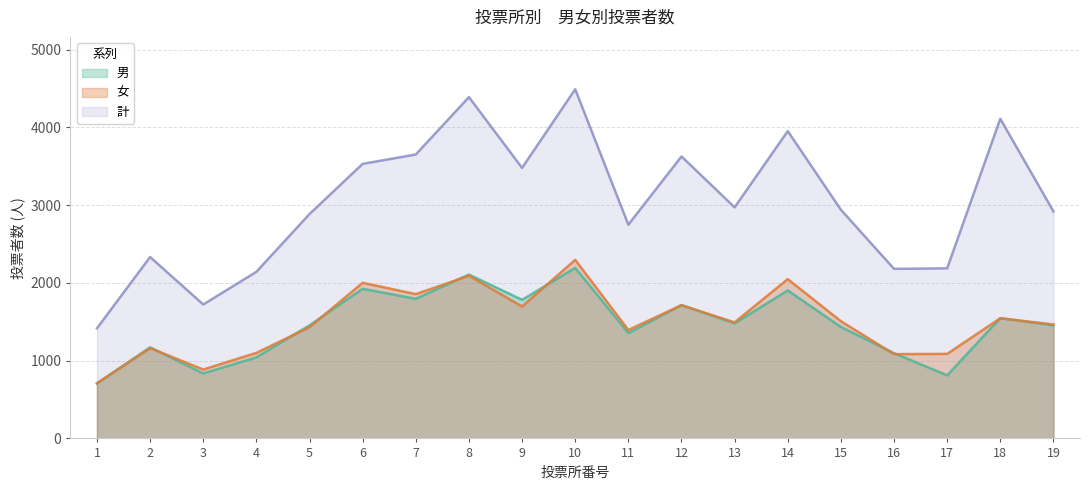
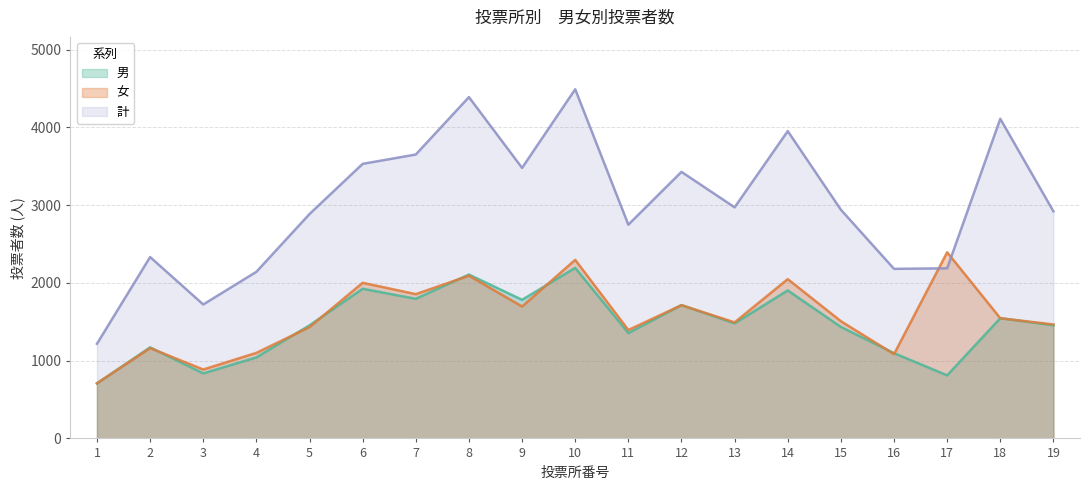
計, 1: 1400 -> 1200
計, 12: 3600 -> 3400
女, 17: 1100 -> 2400
